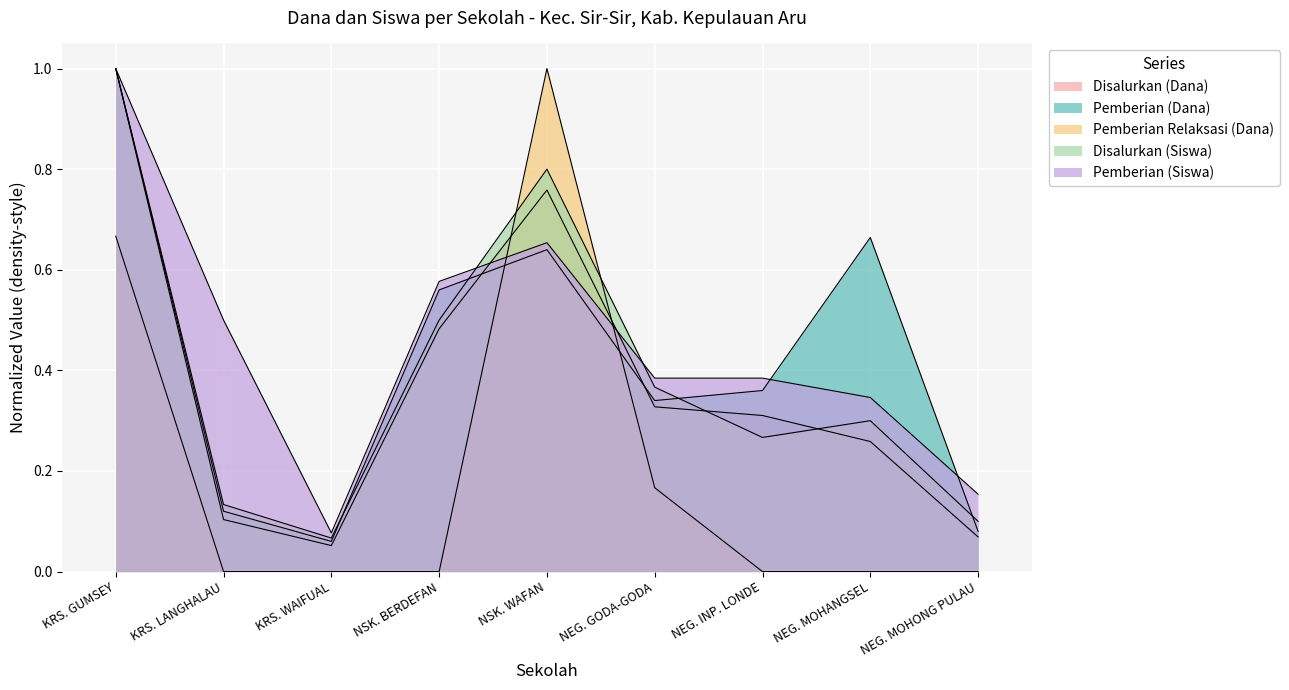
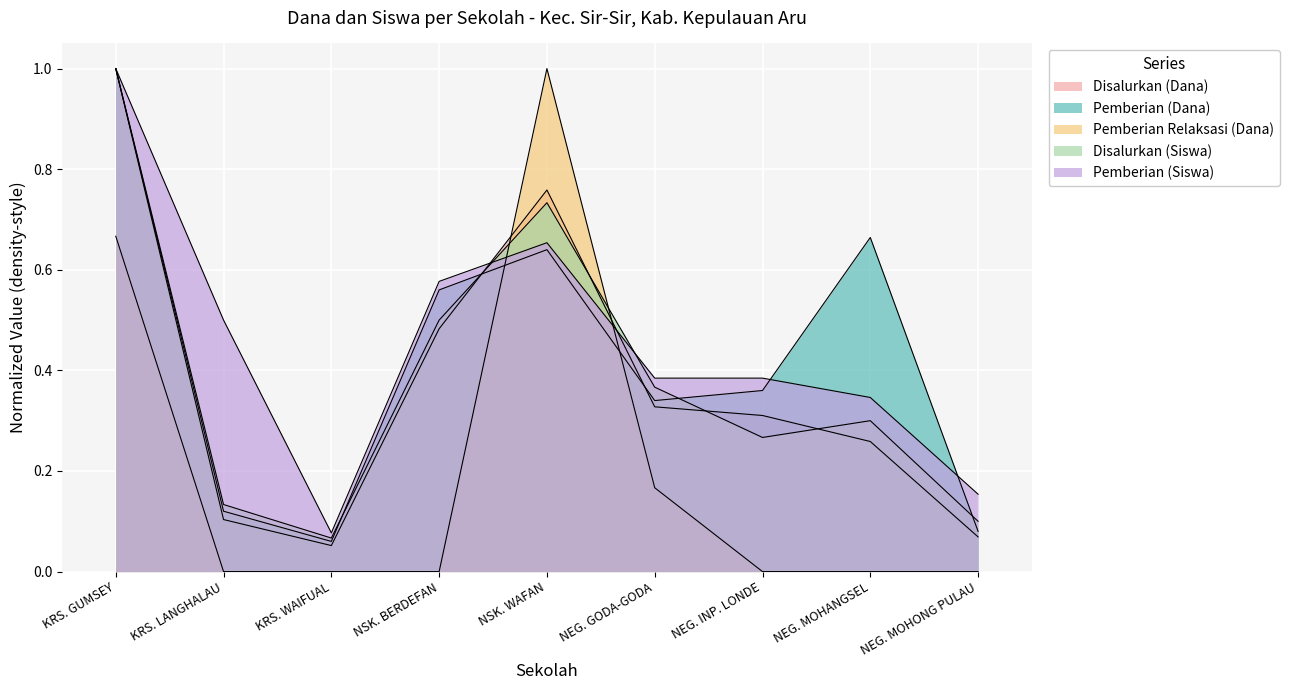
Disalurkan (Siswa), NSK. WAFAN: 0.80 -> 0.73
